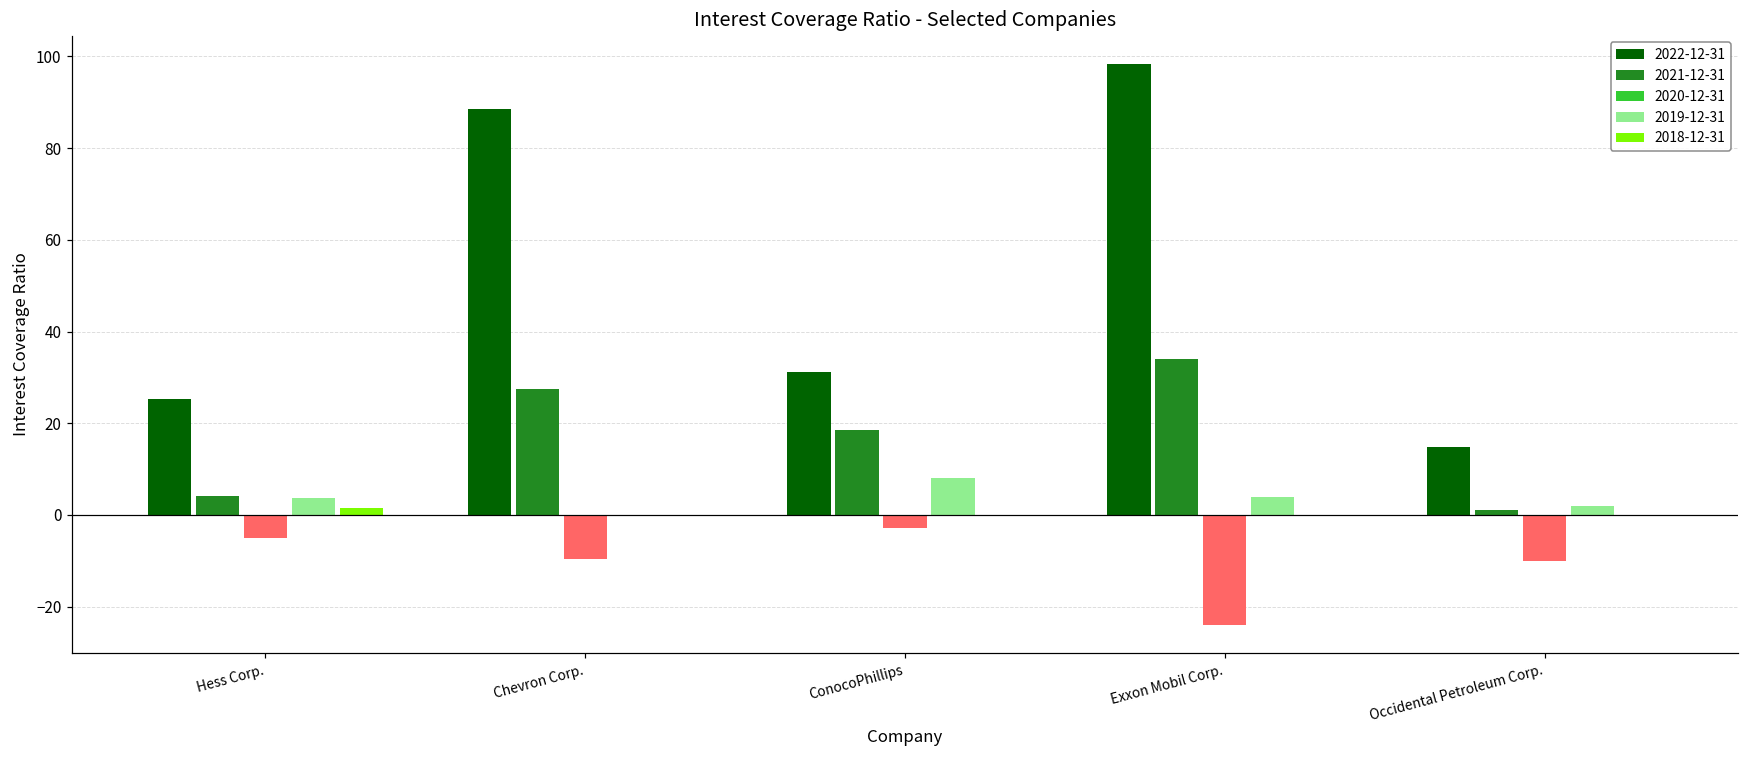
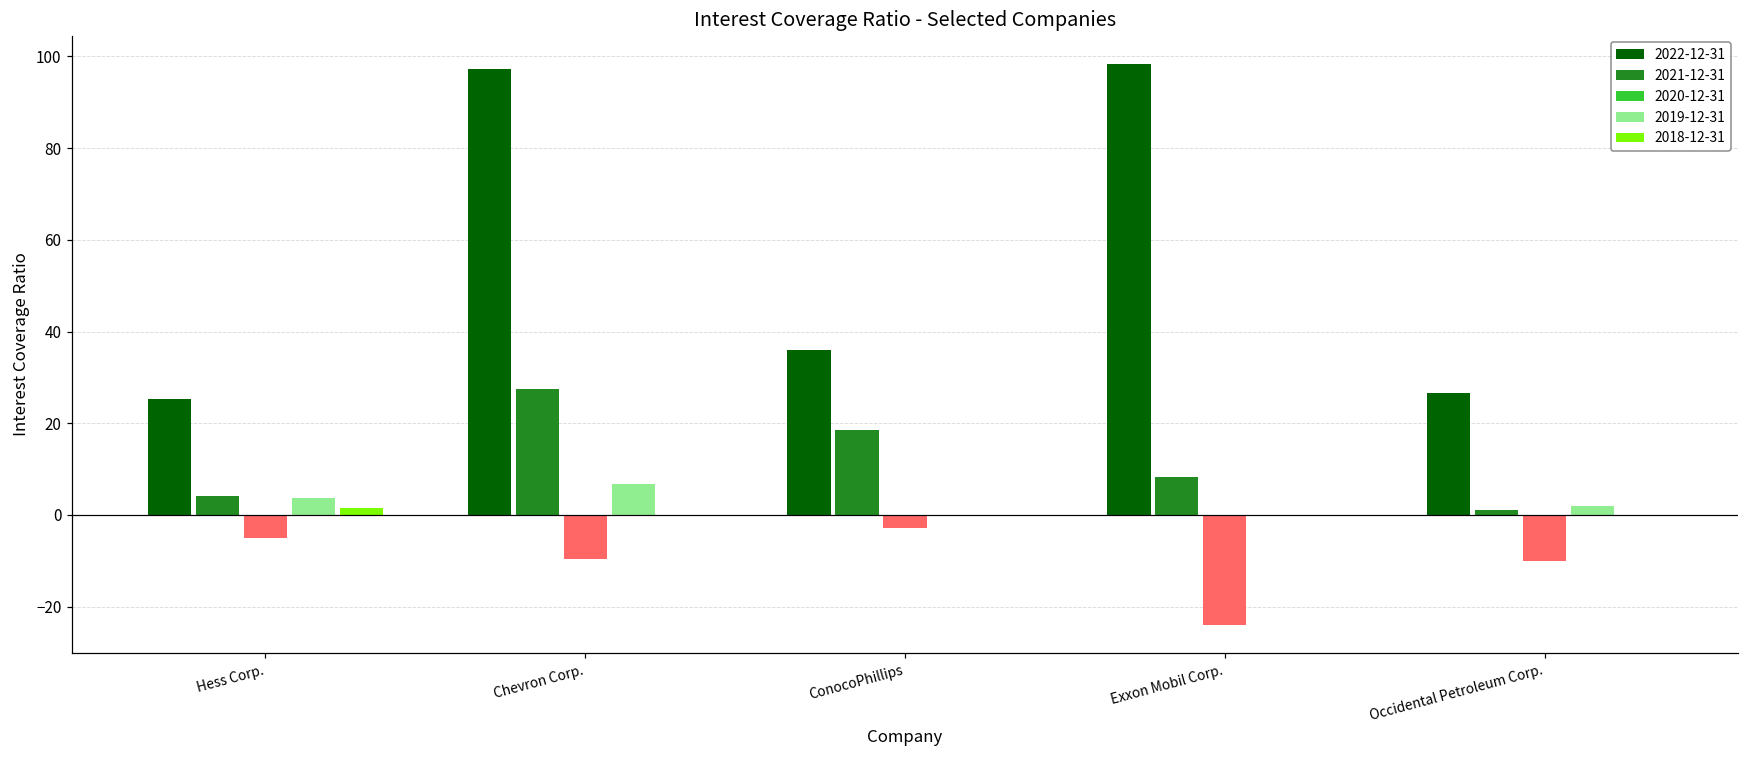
2022-12-31, Chevron Corp.: 88 -> 97
2019-12-31, Chevron Corp.: 0 -> 7
2022-12-31, ConocoPhillips: 31 -> 36
2019-12-31, ConocoPhillips: 8 -> 0
2021-12-31, Exxon Mobil Corp.: 34 -> 8
2019-12-31, Exxon Mobil Corp.: 4 -> 0
2022-12-31, Occidental Petroleum Corp.: 15 -> 27
